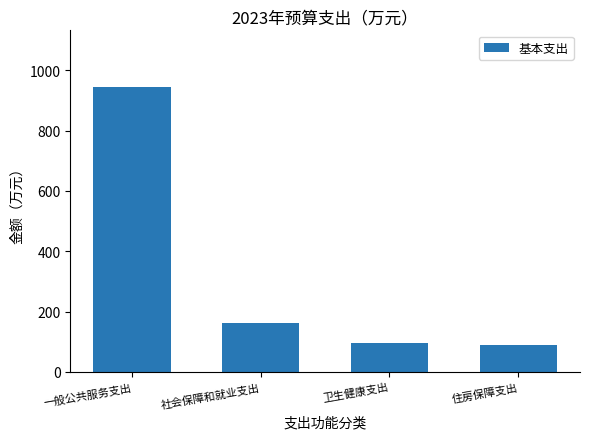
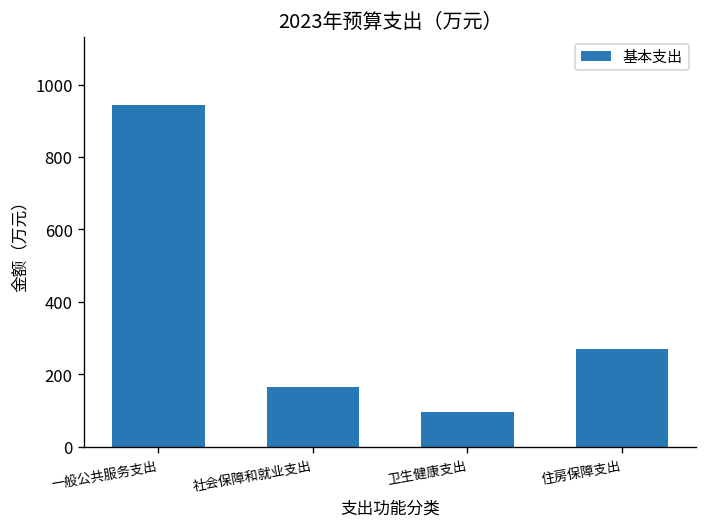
住房保障支出: 90 -> 270
